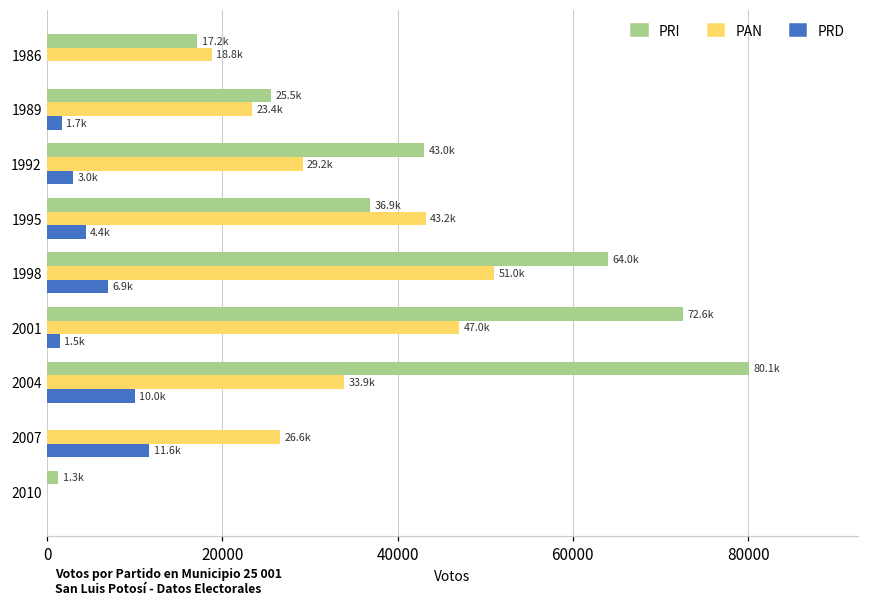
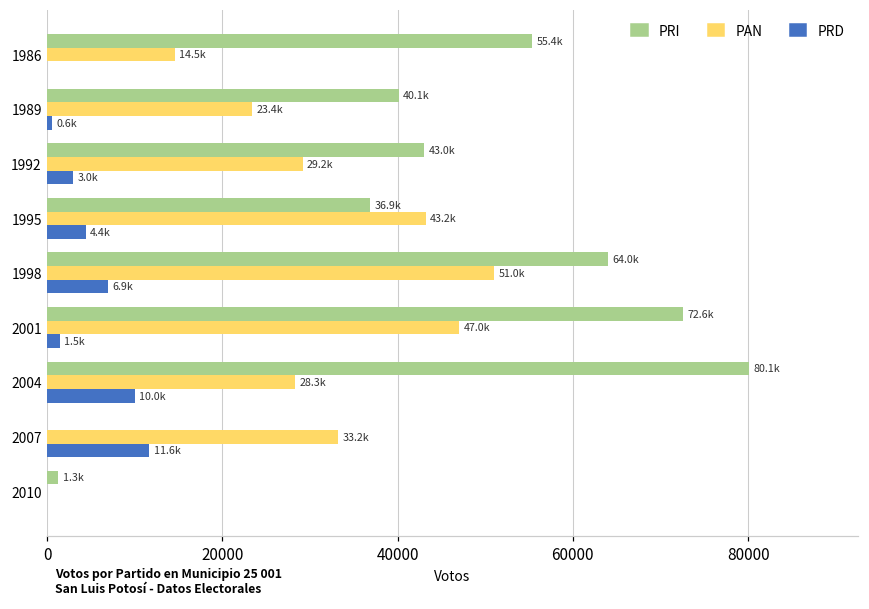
PRI, 1986: 17.2k -> 55.4k
PAN, 1986: 18.8k -> 14.5k
PRI, 1989: 25.5k -> 40.1k
PRD, 1989: 1.7k -> 0.6k
PAN, 2004: 33.9k -> 28.3k
PAN, 2007: 26.6k -> 33.2k
